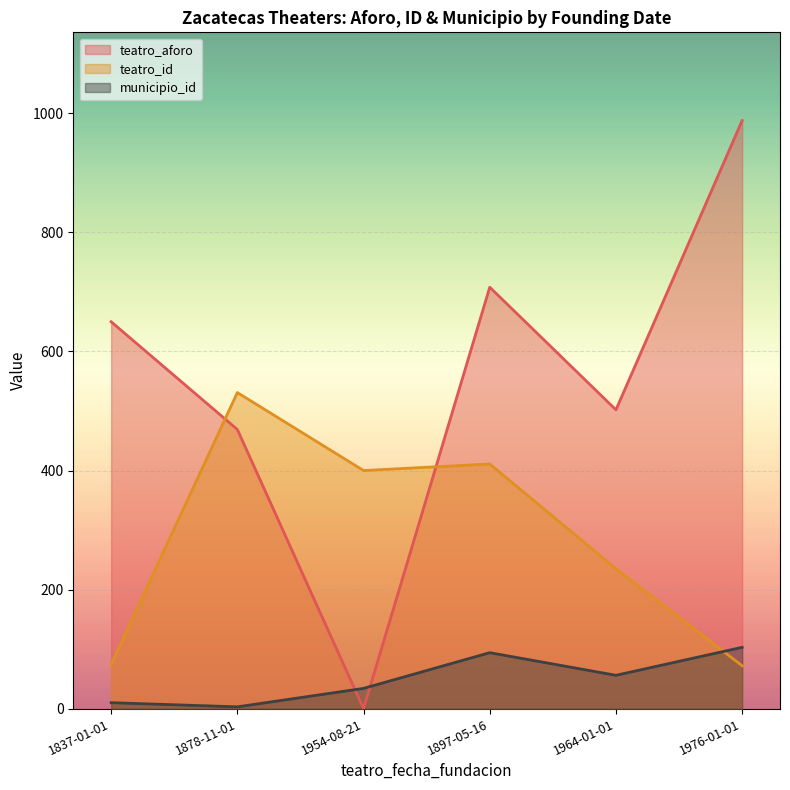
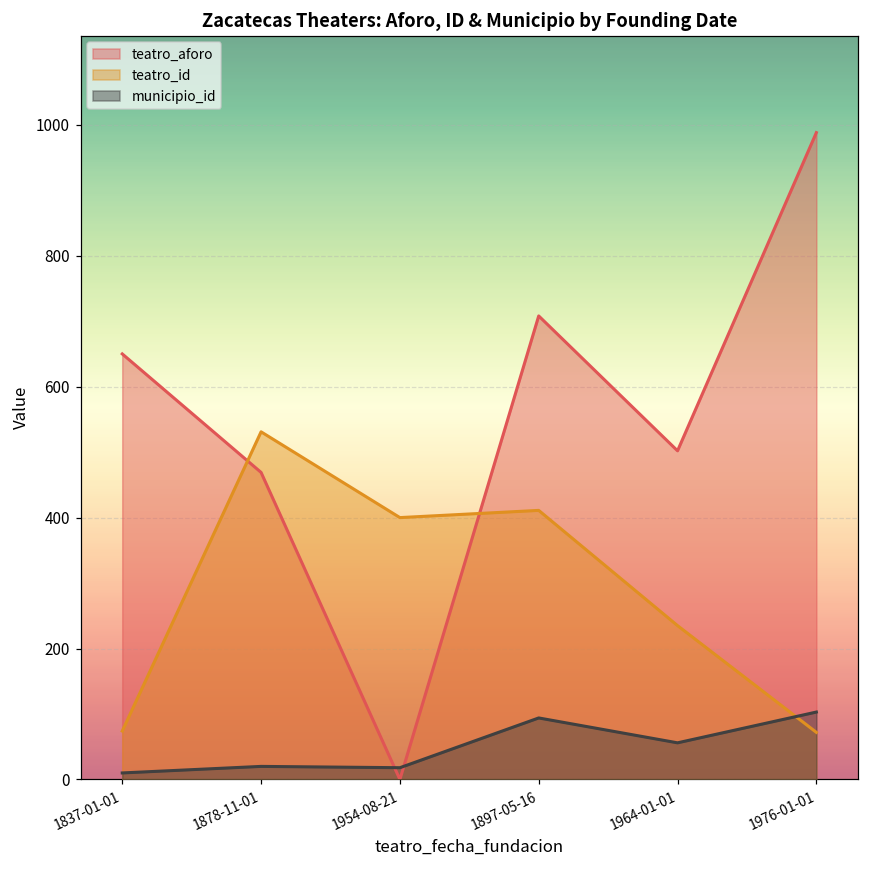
municipio_id, 1878-11-01: 0 -> 20
municipio_id, 1954-08-21: 30 -> 20
